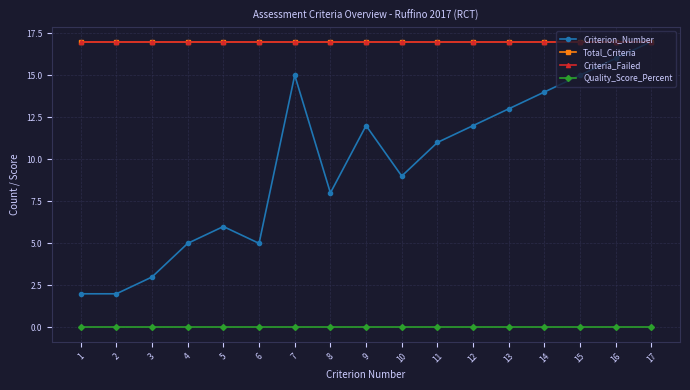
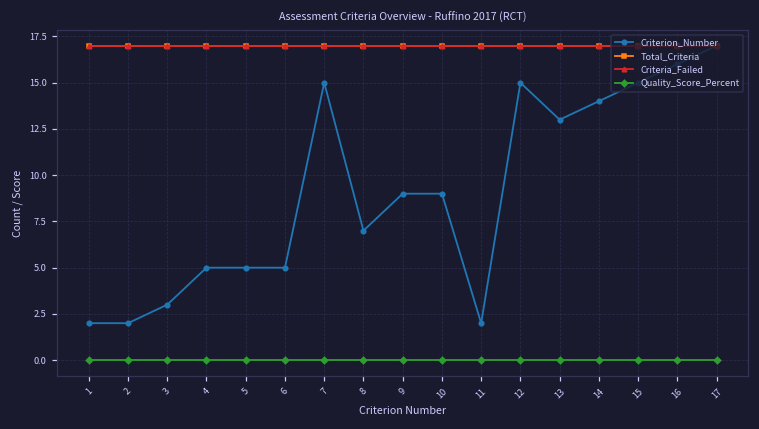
Criterion_Number, 5: 6 -> 5
Criterion_Number, 8: 8 -> 7
Criterion_Number, 9: 12 -> 9
Criterion_Number, 11: 11 -> 2
Criterion_Number, 12: 12 -> 15
